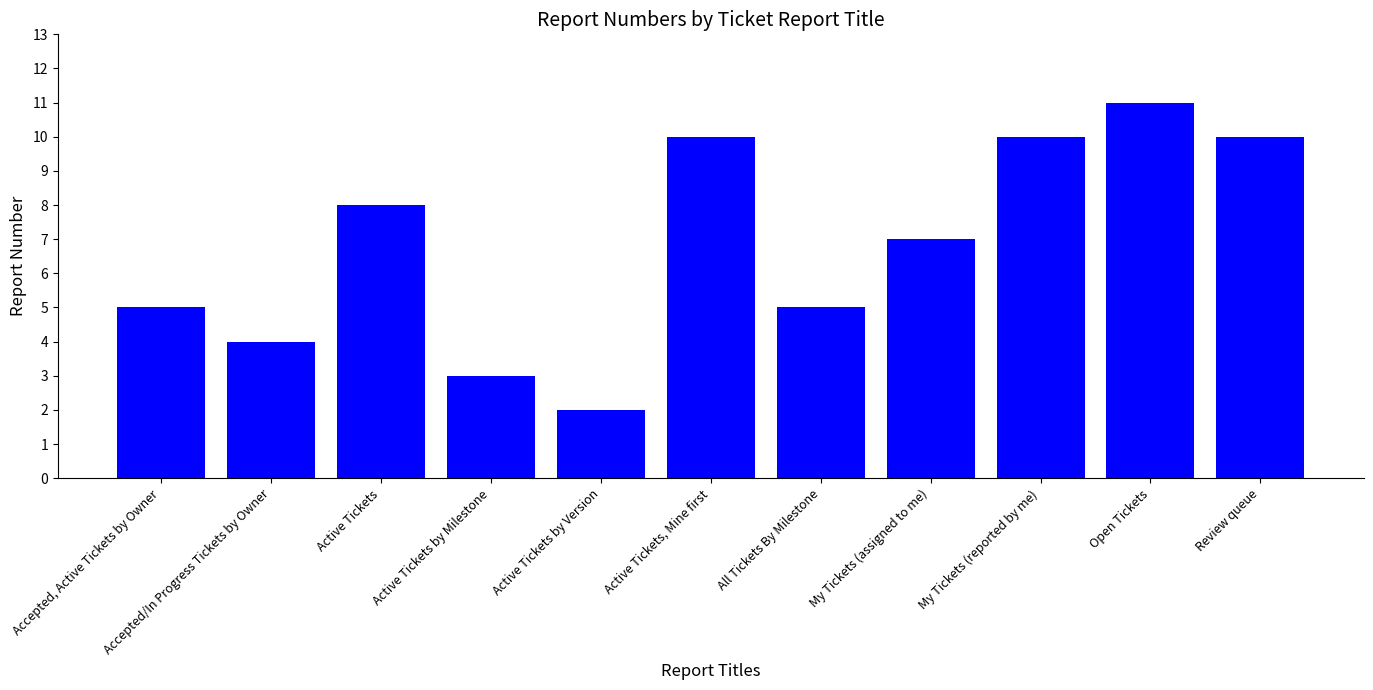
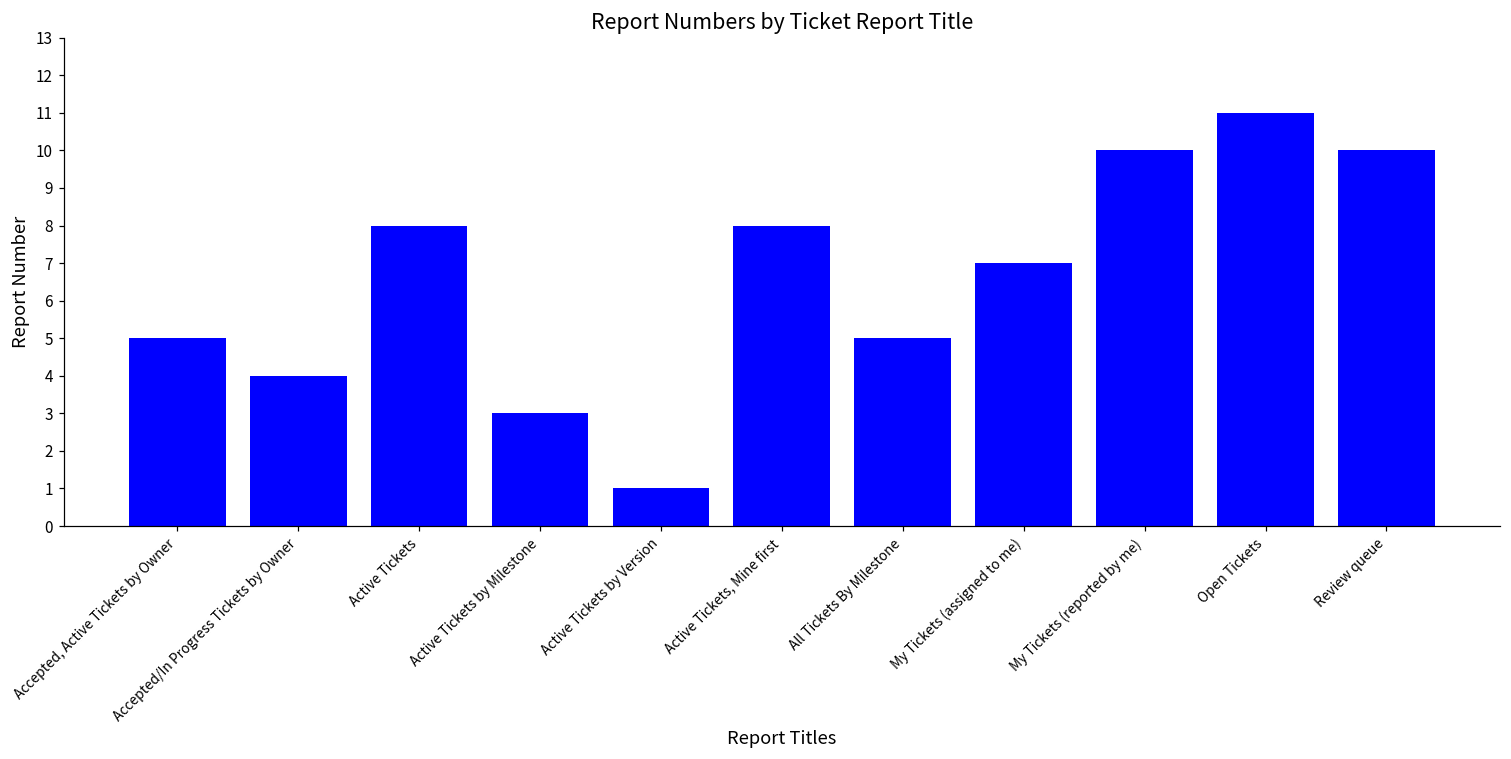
Active Tickets by Version: 2 -> 1
Active Tickets, Mine first: 10 -> 8
